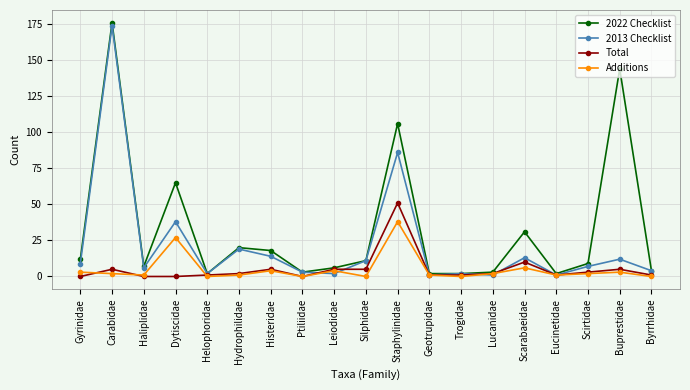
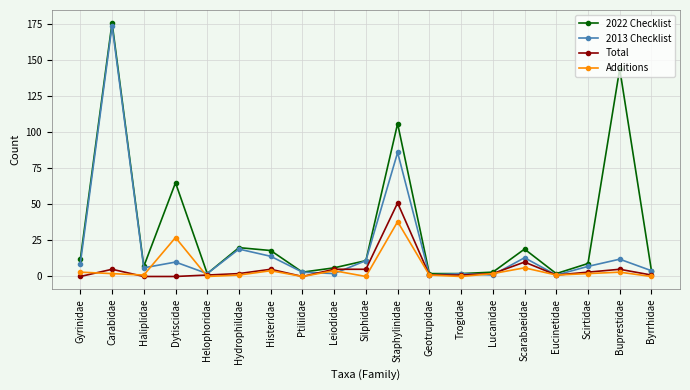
2013 Checklist, Dytiscidae: 38 -> 10
2022 Checklist, Scarabaeidae: 31 -> 19
